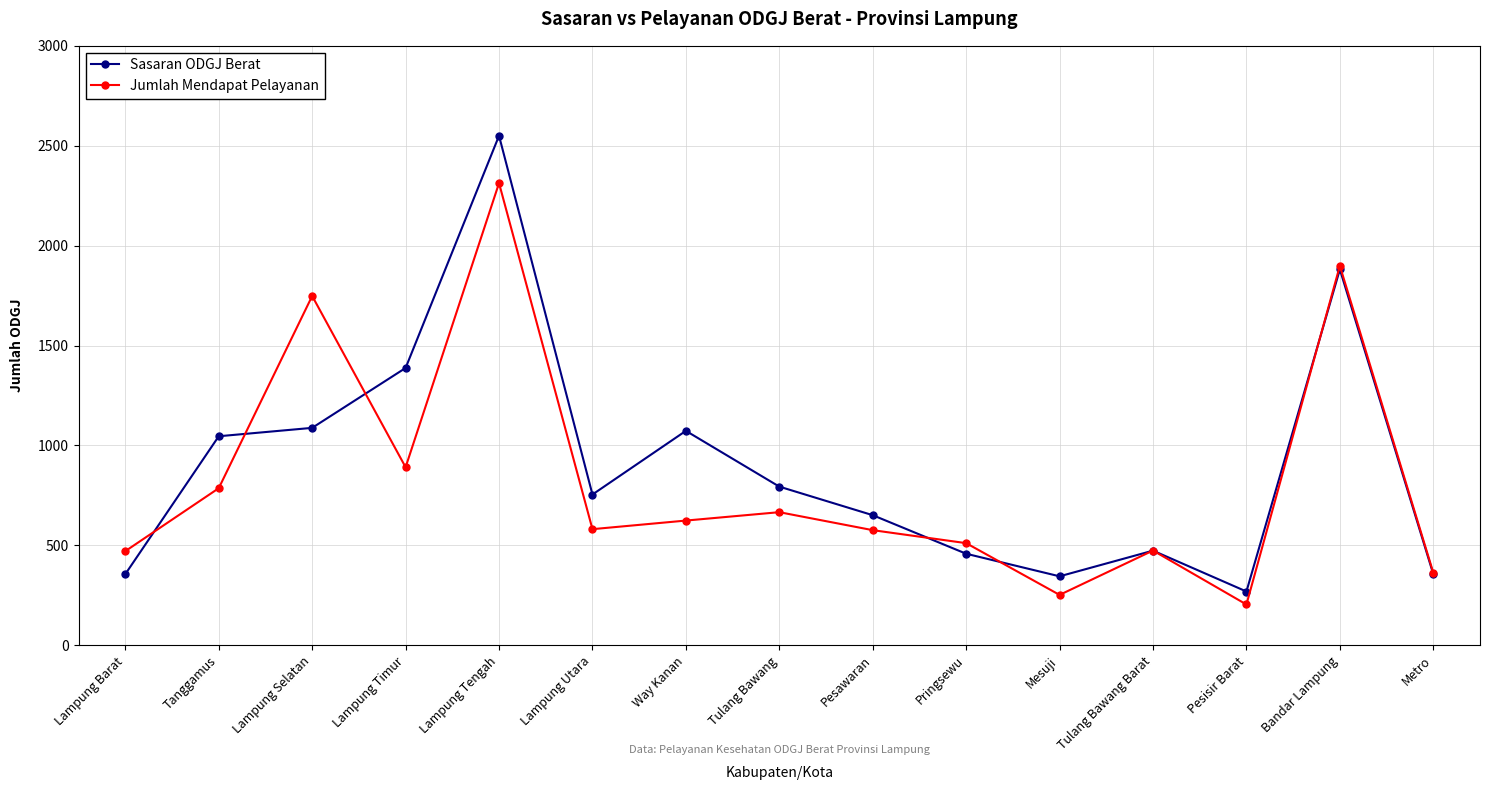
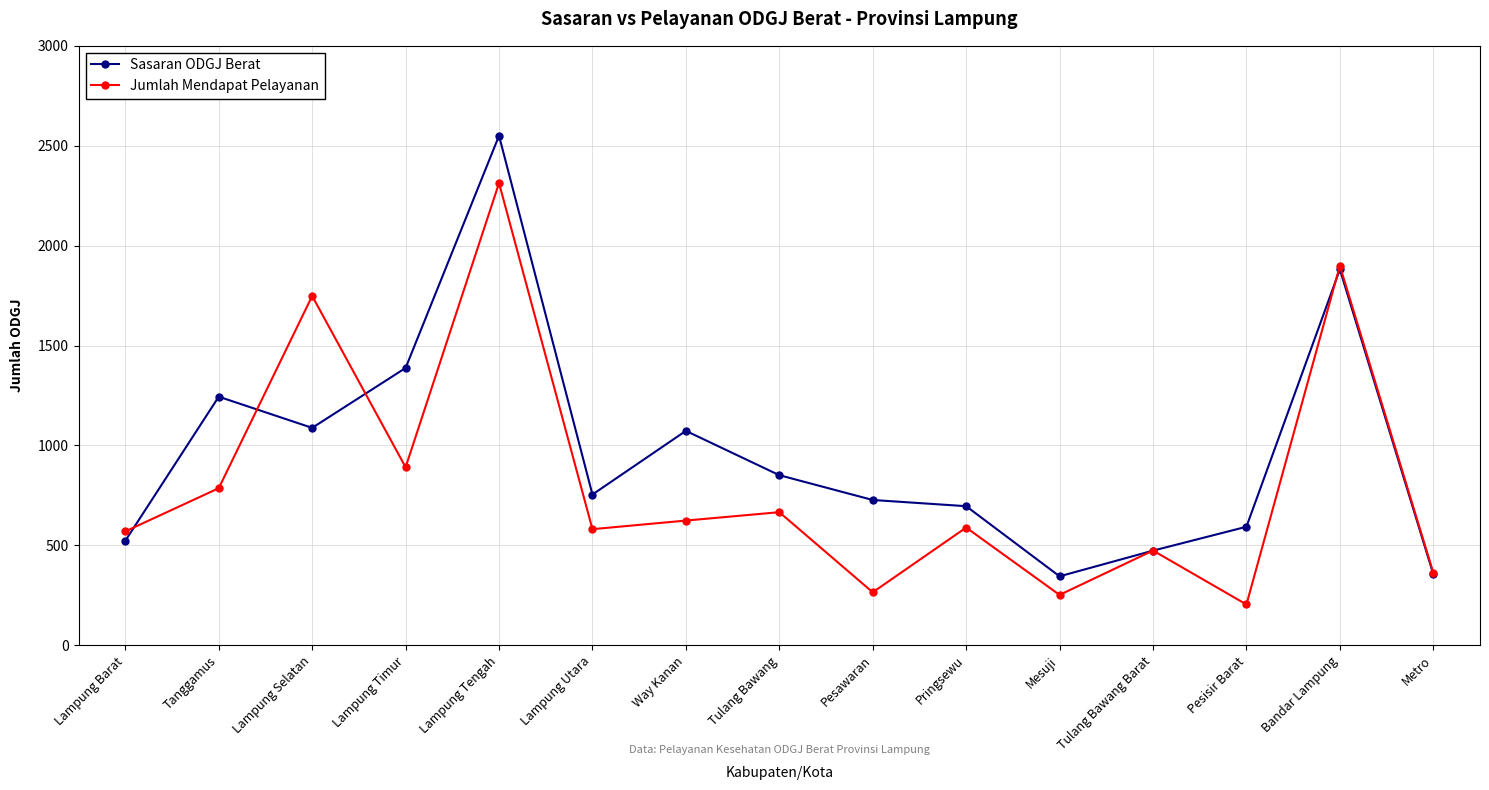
Sasaran ODGJ Berat, Lampung Barat: 360 -> 520
Jumlah Mendapat Pelayanan, Lampung Barat: 470 -> 570
Sasaran ODGJ Berat, Tanggamus: 1050 -> 1240
Sasaran ODGJ Berat, Tulang Bawang: 790 -> 850
Sasaran ODGJ Berat, Pesawaran: 650 -> 730
Jumlah Mendapat Pelayanan, Pesawaran: 580 -> 270
Sasaran ODGJ Berat, Pringsewu: 460 -> 700
Jumlah Mendapat Pelayanan, Pringsewu: 510 -> 590
Sasaran ODGJ Berat, Pesisir Barat: 270 -> 590
